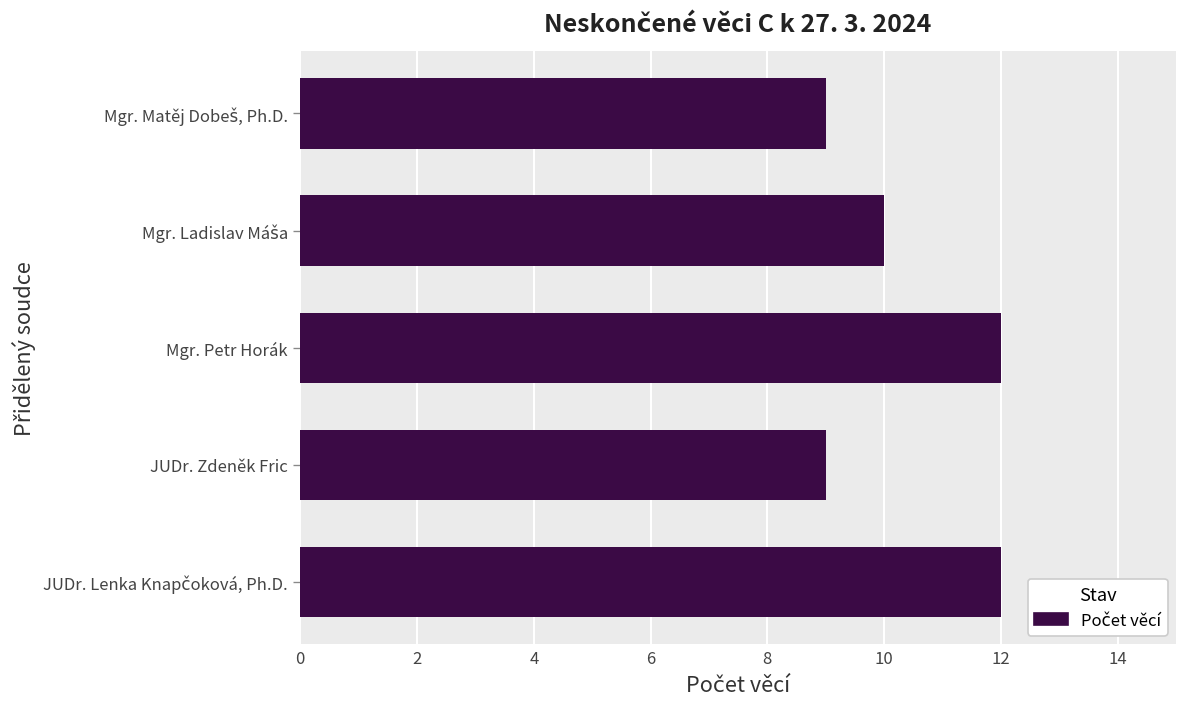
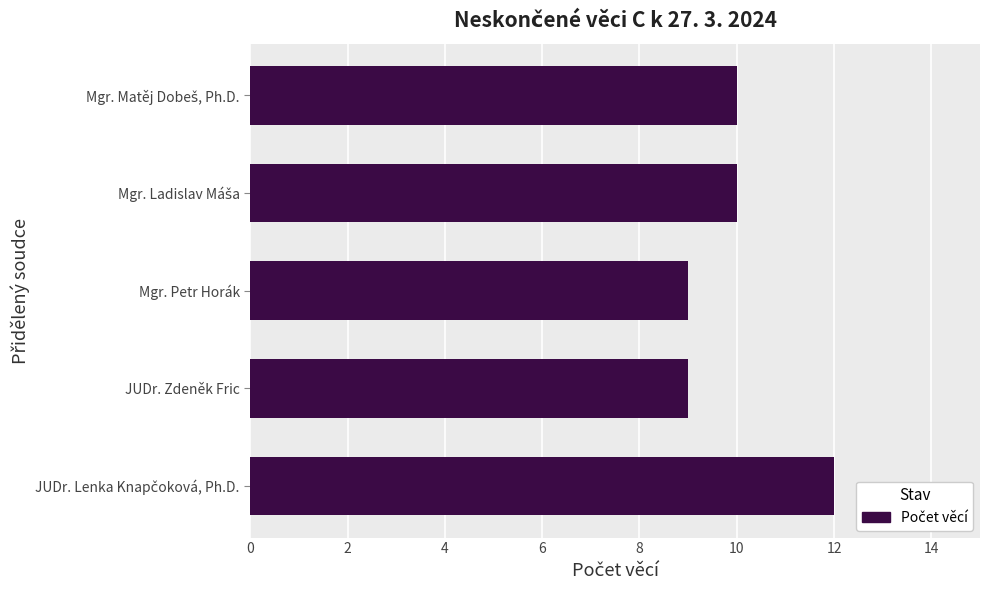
Mgr. Matěj Dobeš, Ph.D.: 9 -> 10
Mgr. Petr Horák: 12 -> 9
